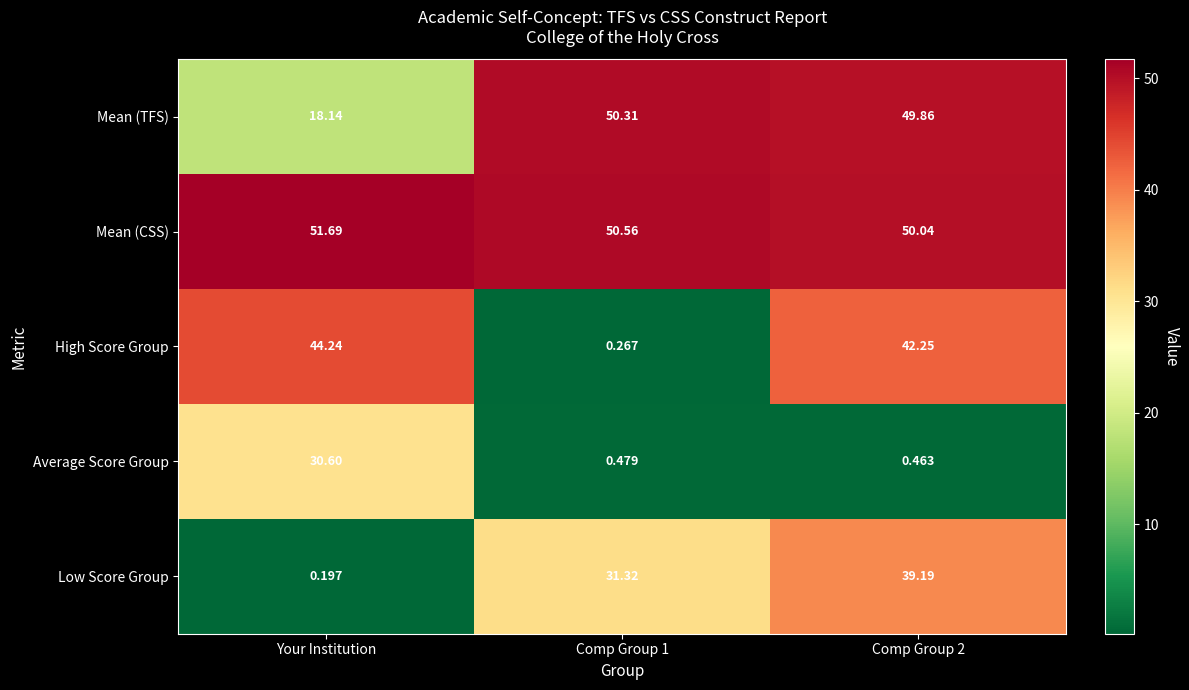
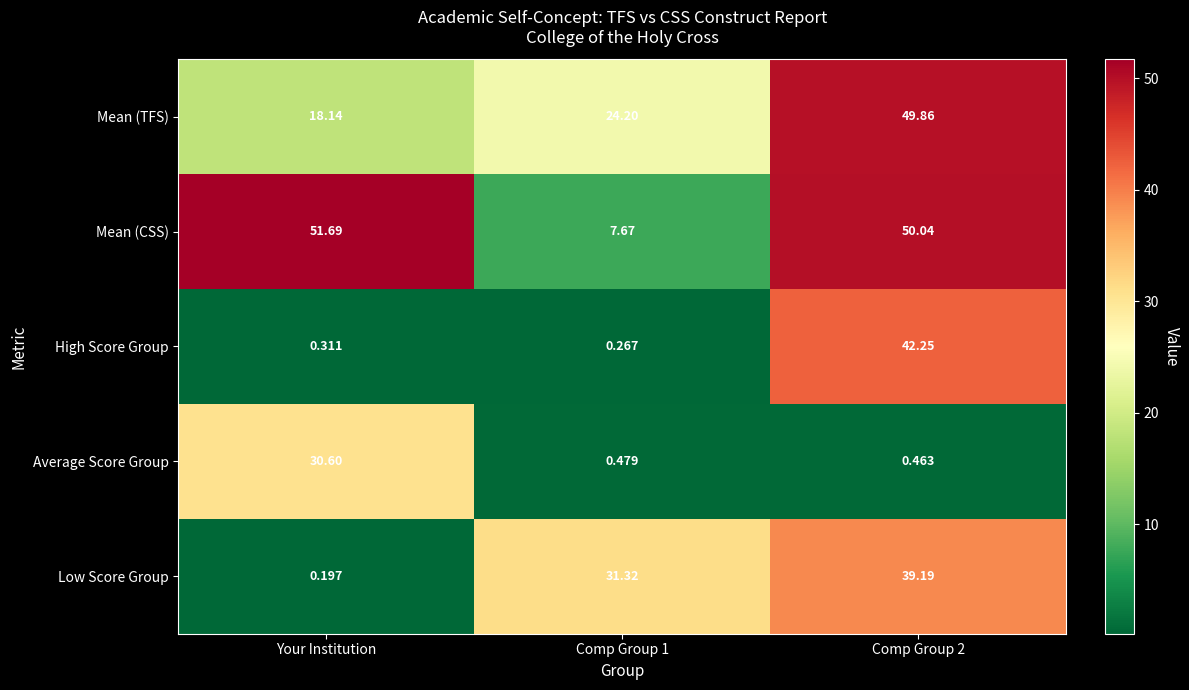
Mean (TFS), Comp Group 1: 50.31 -> 24.20
Mean (CSS), Comp Group 1: 50.56 -> 7.67
High Score Group, Your Institution: 44.24 -> 0.311
